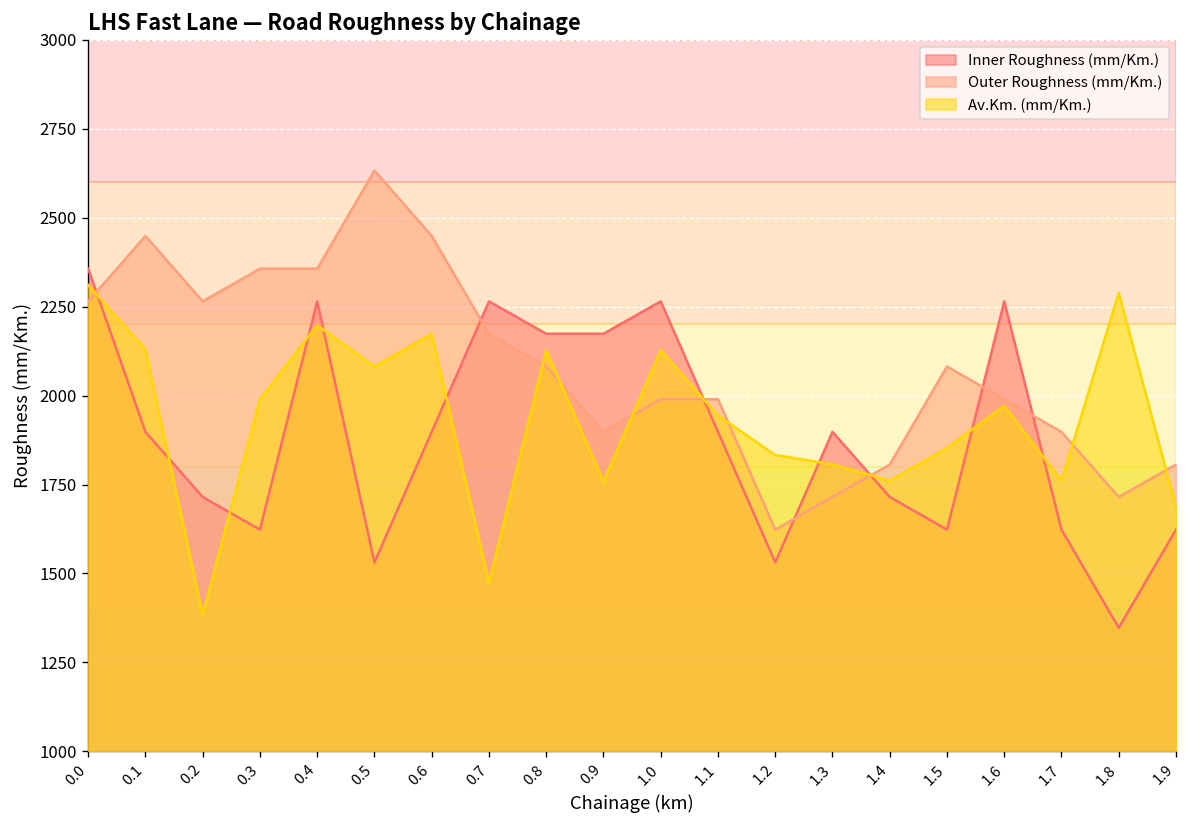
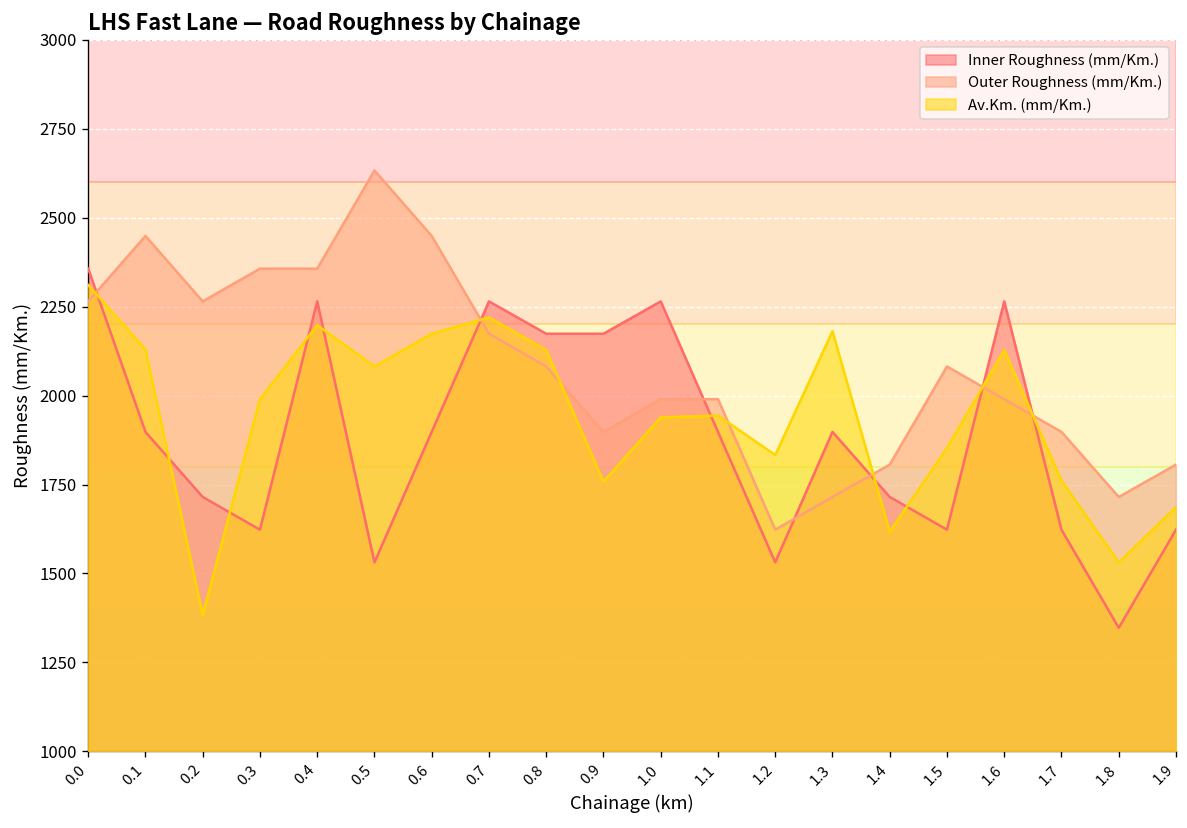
Av.Km. (mm/Km.), 0.7: 1470 -> 2220
Av.Km. (mm/Km.), 1.0: 2130 -> 1940
Av.Km. (mm/Km.), 1.3: 1810 -> 2180
Av.Km. (mm/Km.), 1.4: 1760 -> 1620
Av.Km. (mm/Km.), 1.6: 1970 -> 2130
Av.Km. (mm/Km.), 1.8: 2290 -> 1530
